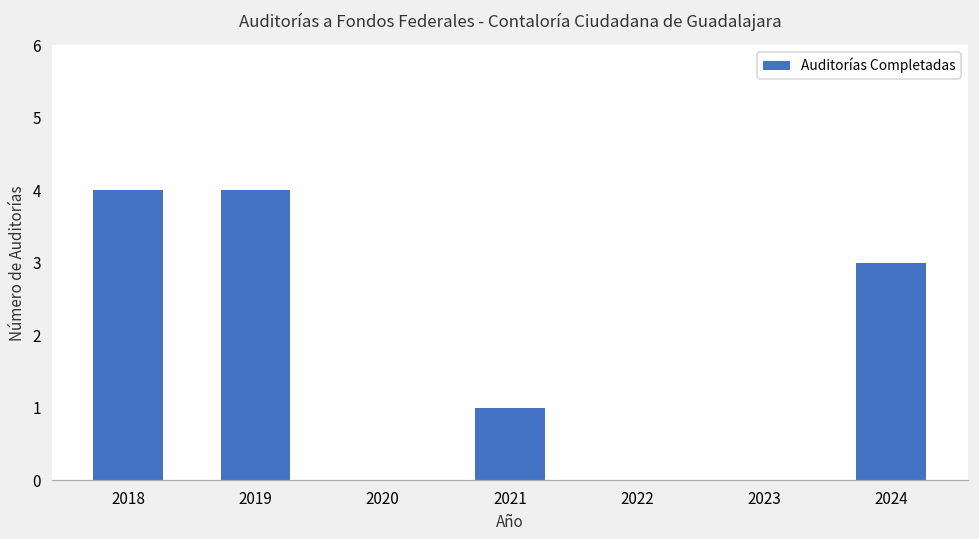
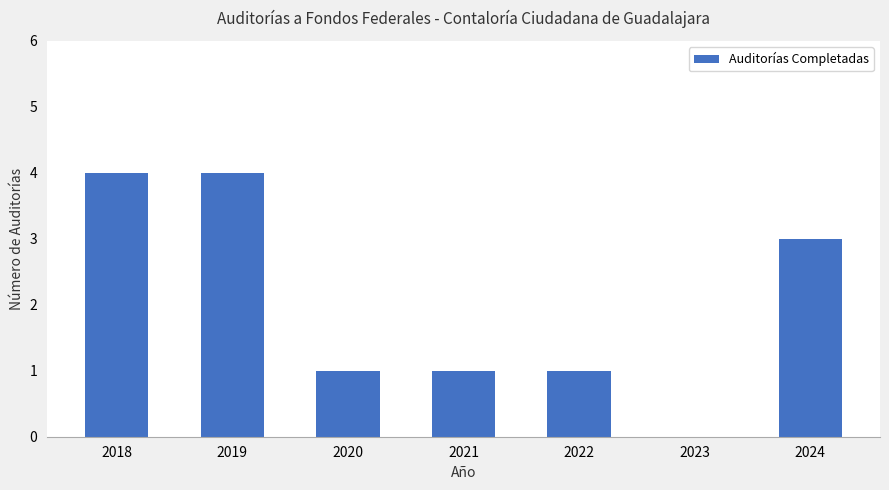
2020: 0 -> 1
2022: 0 -> 1
